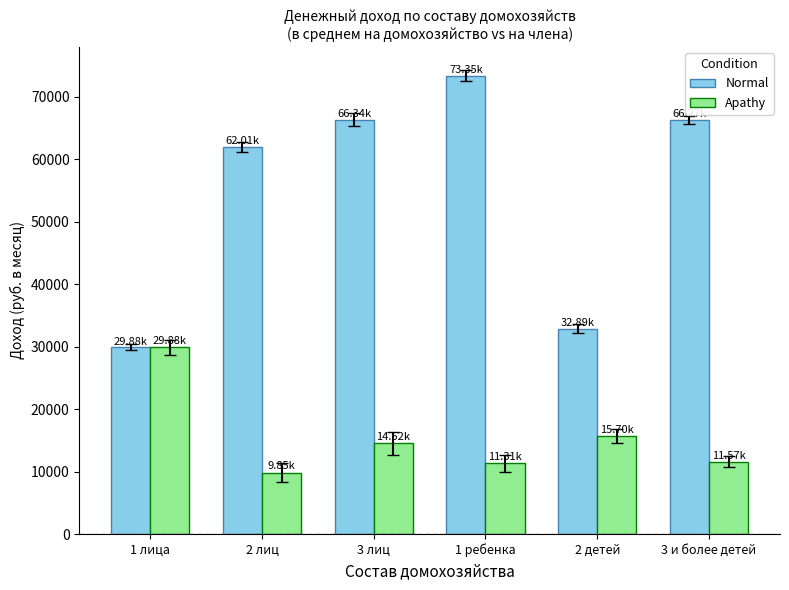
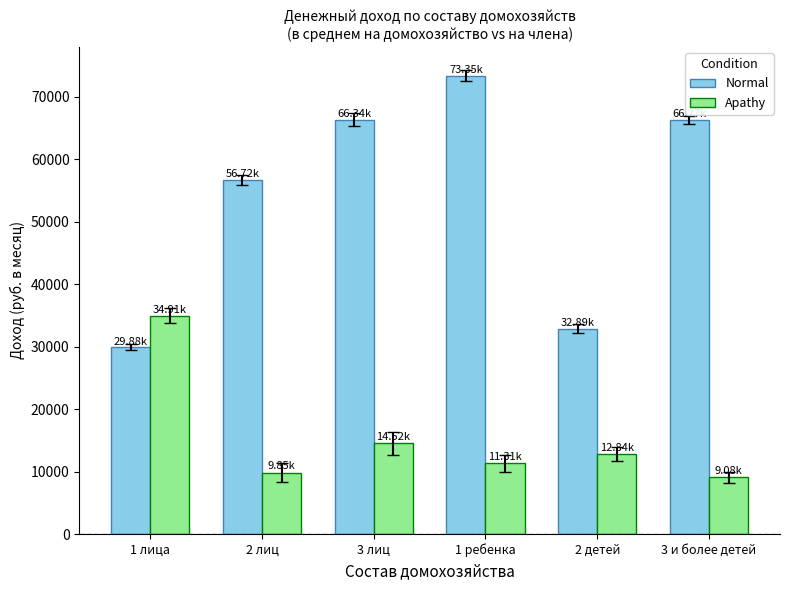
Apathy, 1 лица: 29.88k -> 34.91k
Normal, 2 лиц: 62.01k -> 56.72k
Apathy, 2 детей: 15.70k -> 12.84k
Apathy, 3 и более детей: 11.57k -> 9.08k
